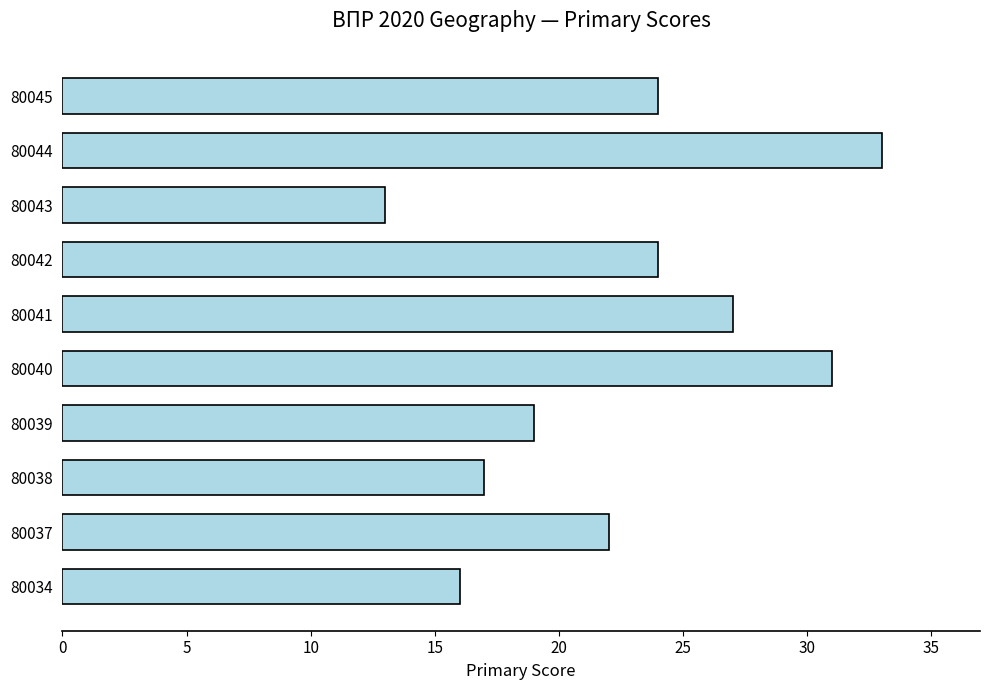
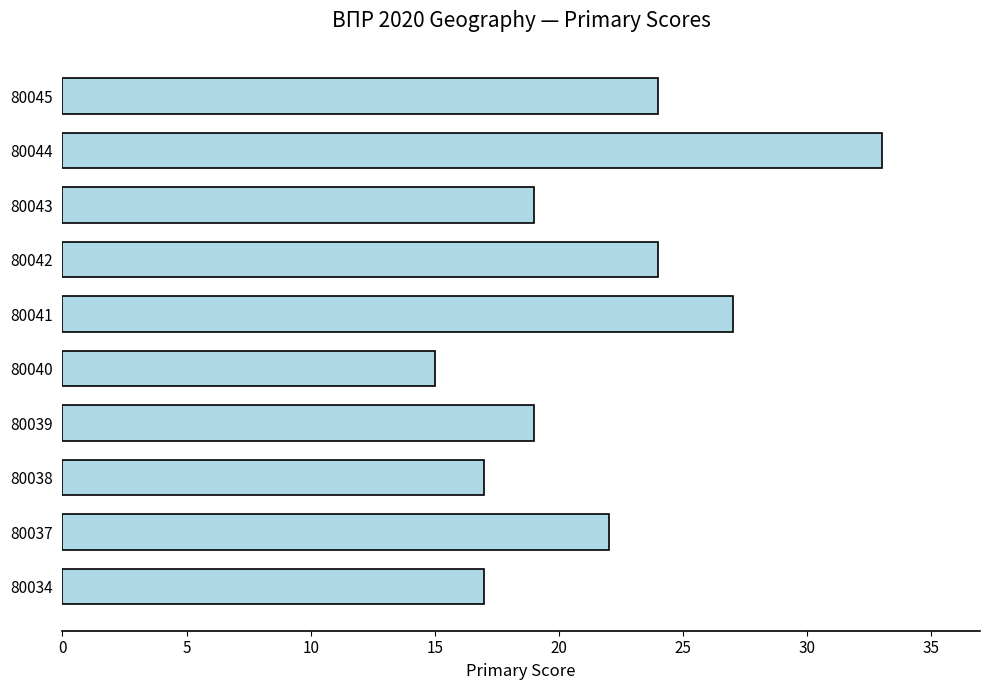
80043: 13 -> 19
80040: 31 -> 15
80034: 16 -> 17
